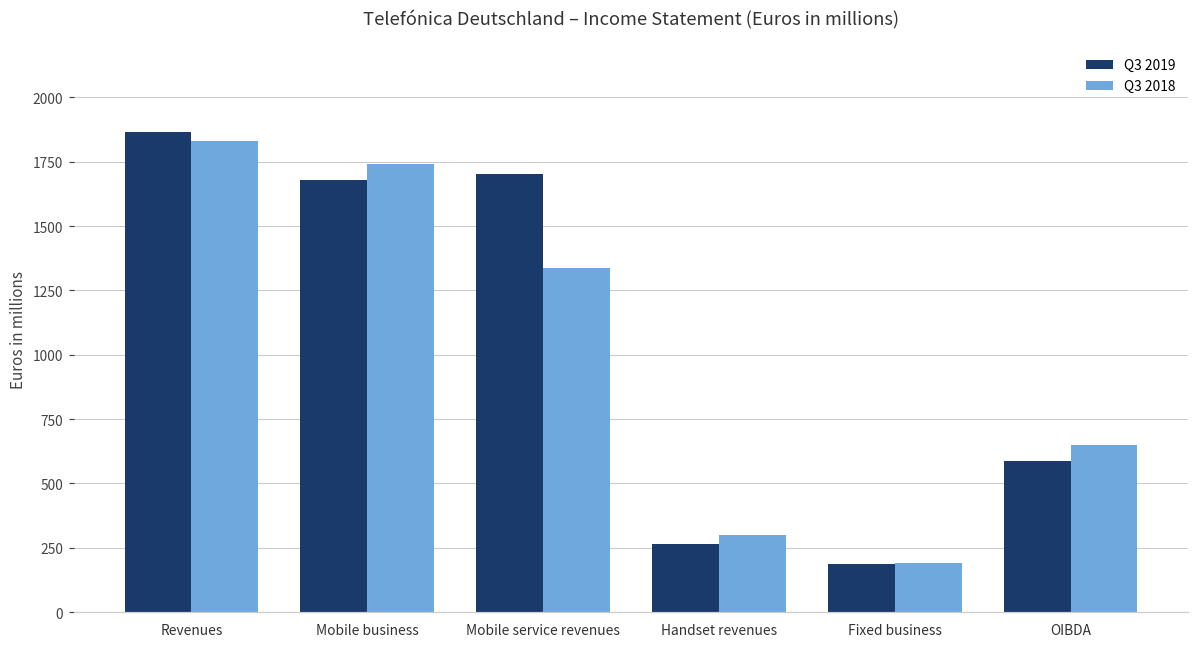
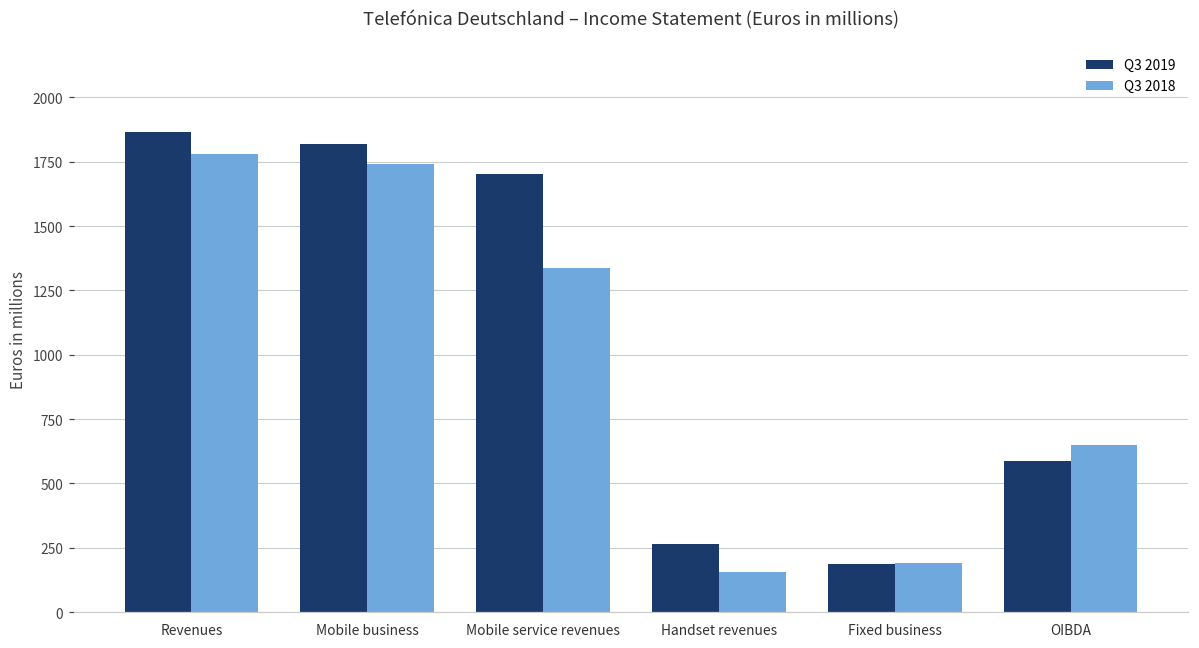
Q3 2018, Revenues: 1830 -> 1780
Q3 2019, Mobile business: 1680 -> 1820
Q3 2018, Handset revenues: 300 -> 150
